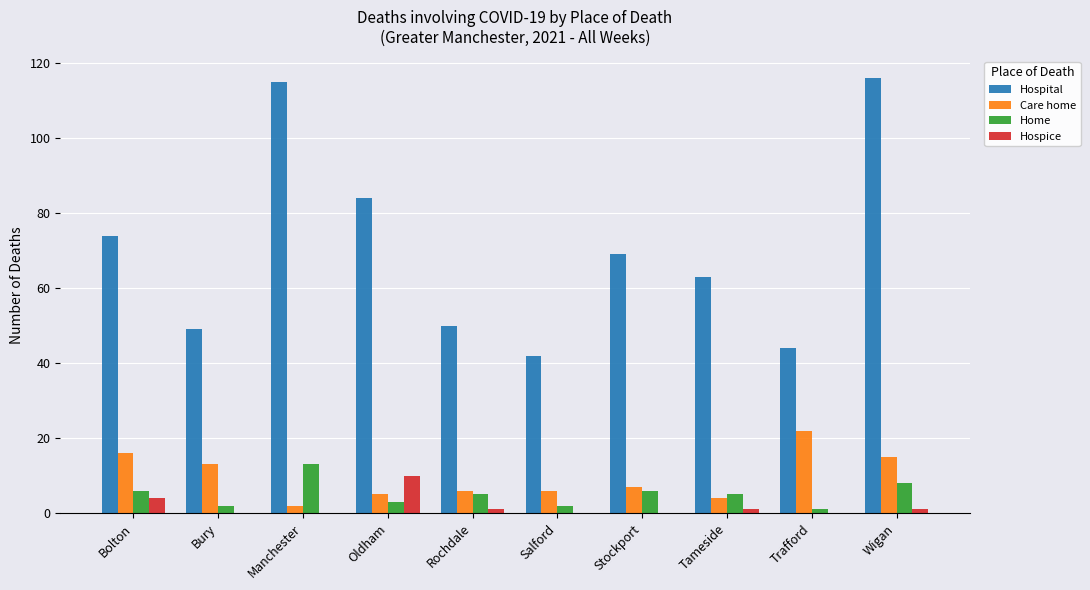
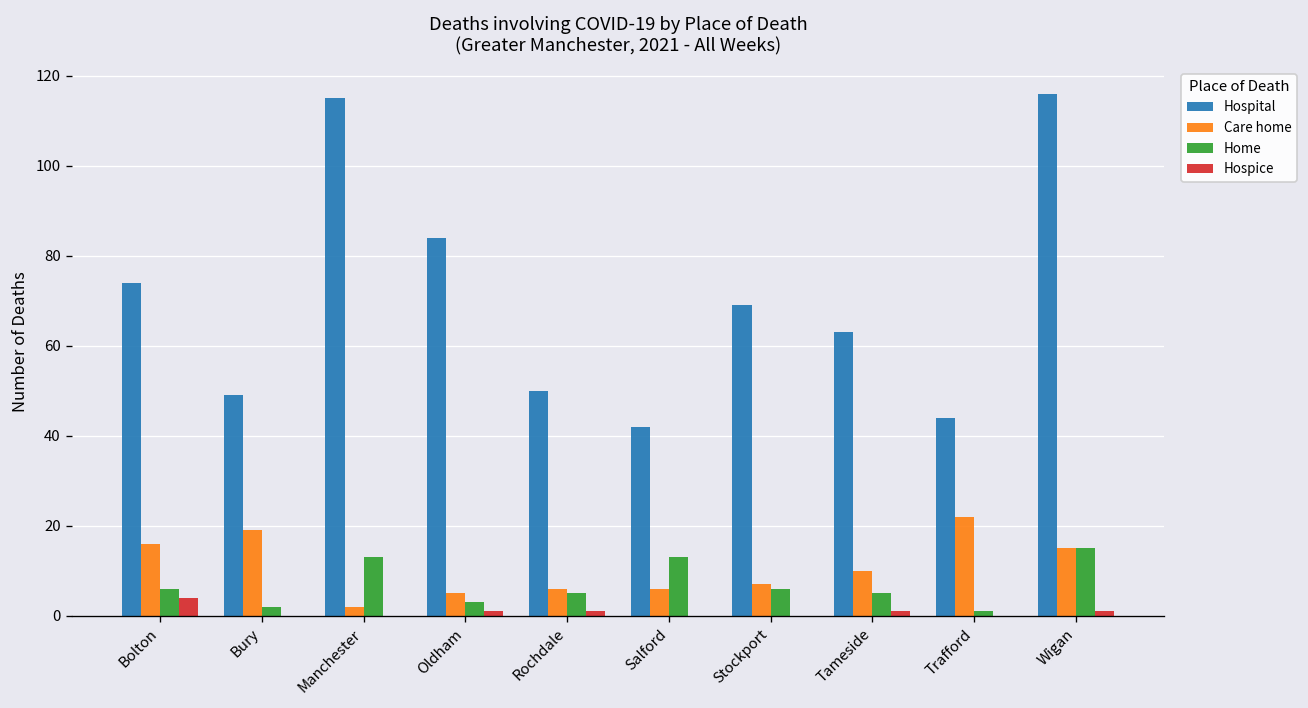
Care home, Bury: 13 -> 19
Hospice, Oldham: 10 -> 1
Home, Salford: 2 -> 13
Care home, Tameside: 4 -> 10
Home, Wigan: 8 -> 15
